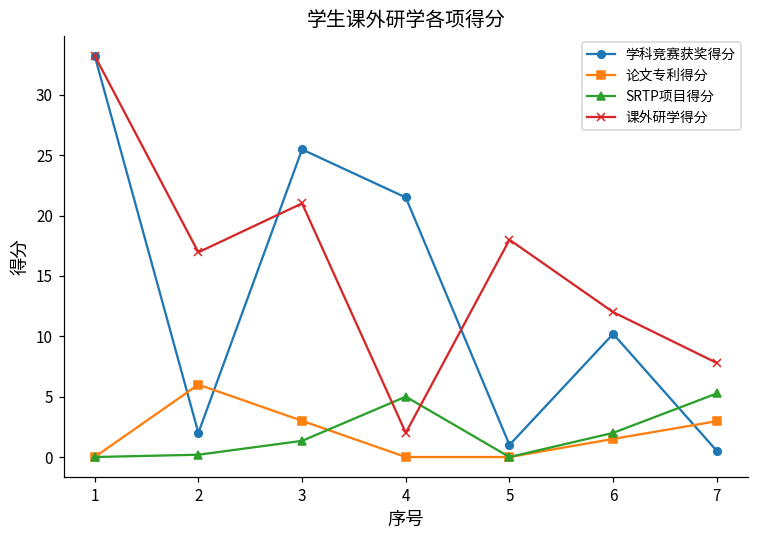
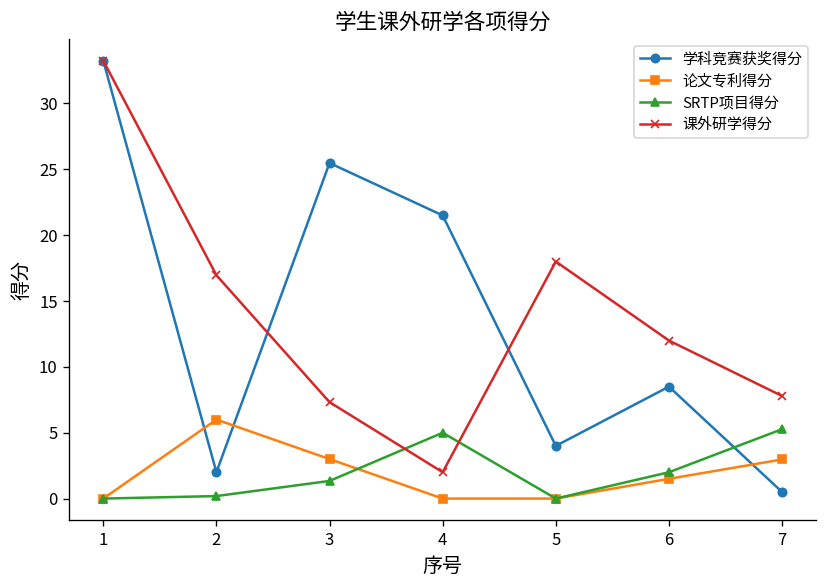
课外研学得分, 3: 21.0 -> 7.3
学科竞赛获奖得分, 5: 1 -> 4
学科竞赛获奖得分, 6: 10.2 -> 8.5
